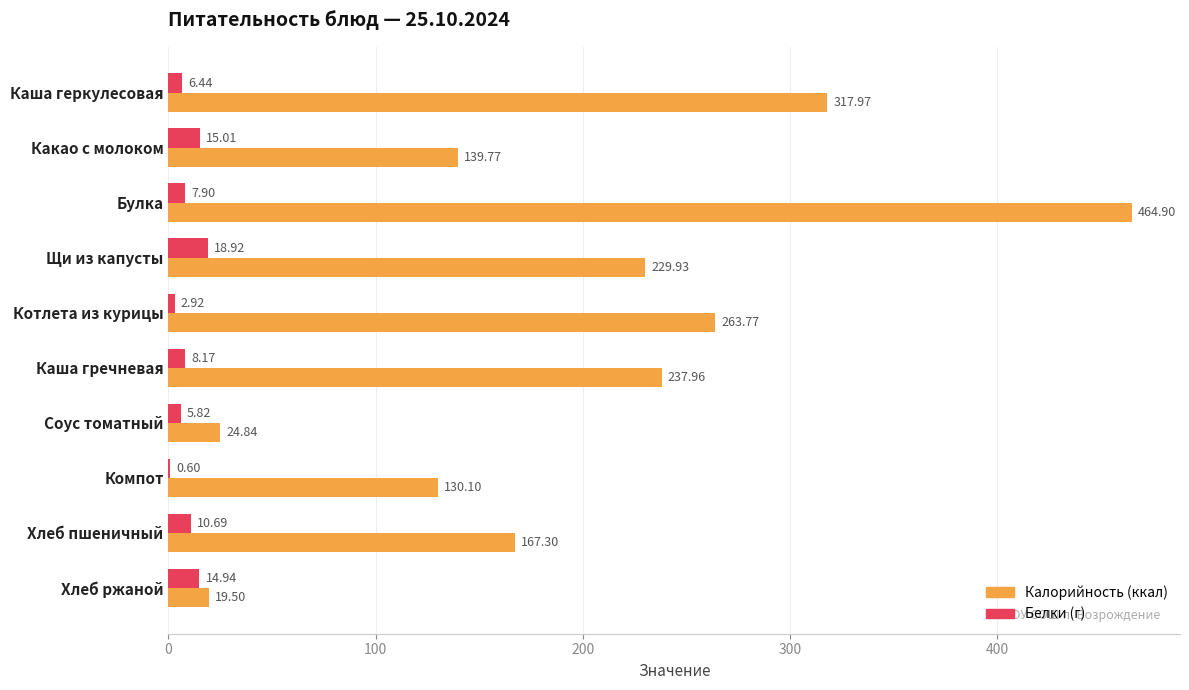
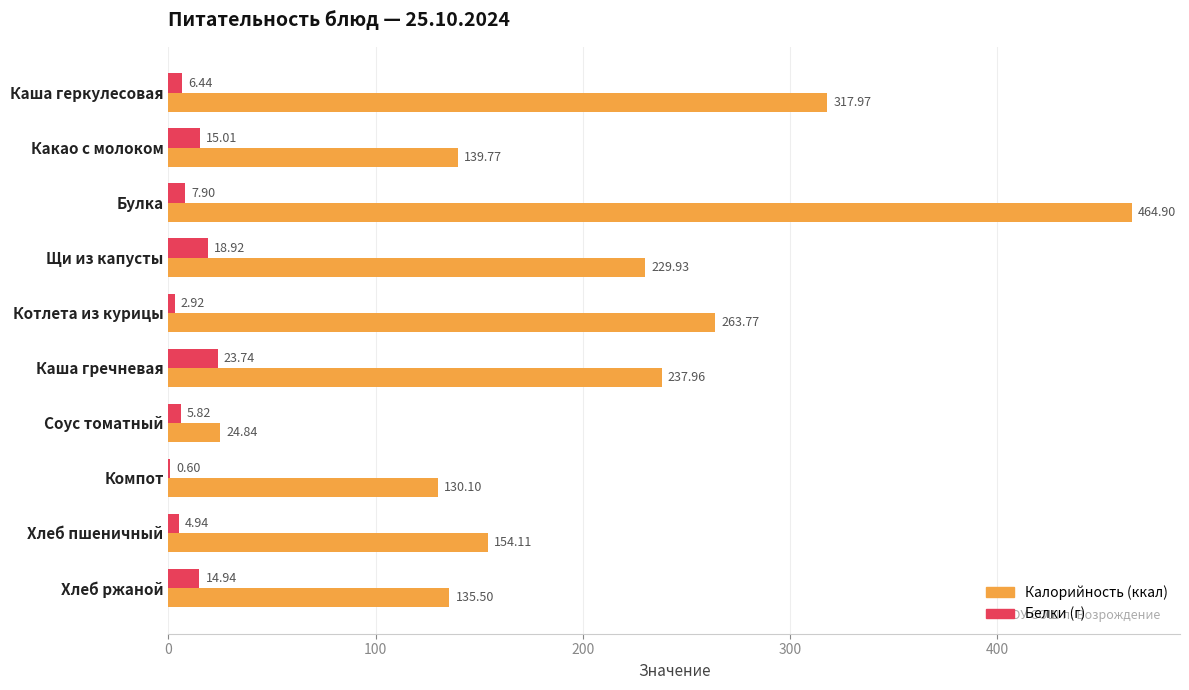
Белки (г), Каша гречневая: 8.17 -> 23.74
Белки (г), Хлеб пшеничный: 10.69 -> 4.94
Калорийность (ккал), Хлеб пшеничный: 167.30 -> 154.11
Калорийность (ккал), Хлеб ржаной: 19.50 -> 135.50
